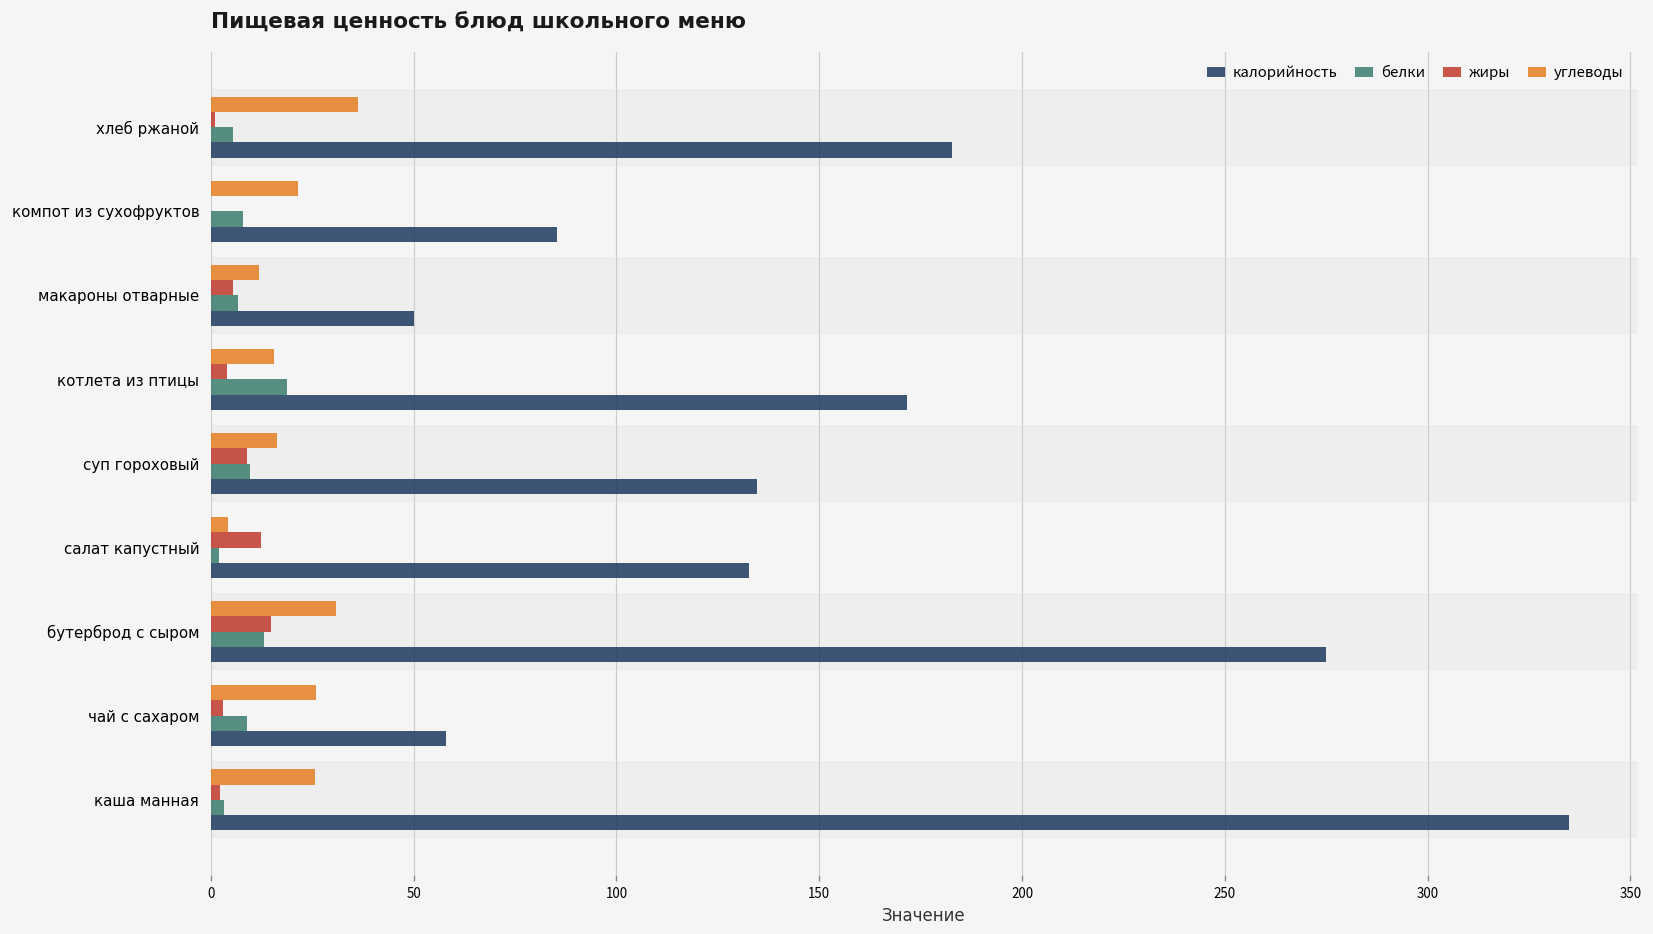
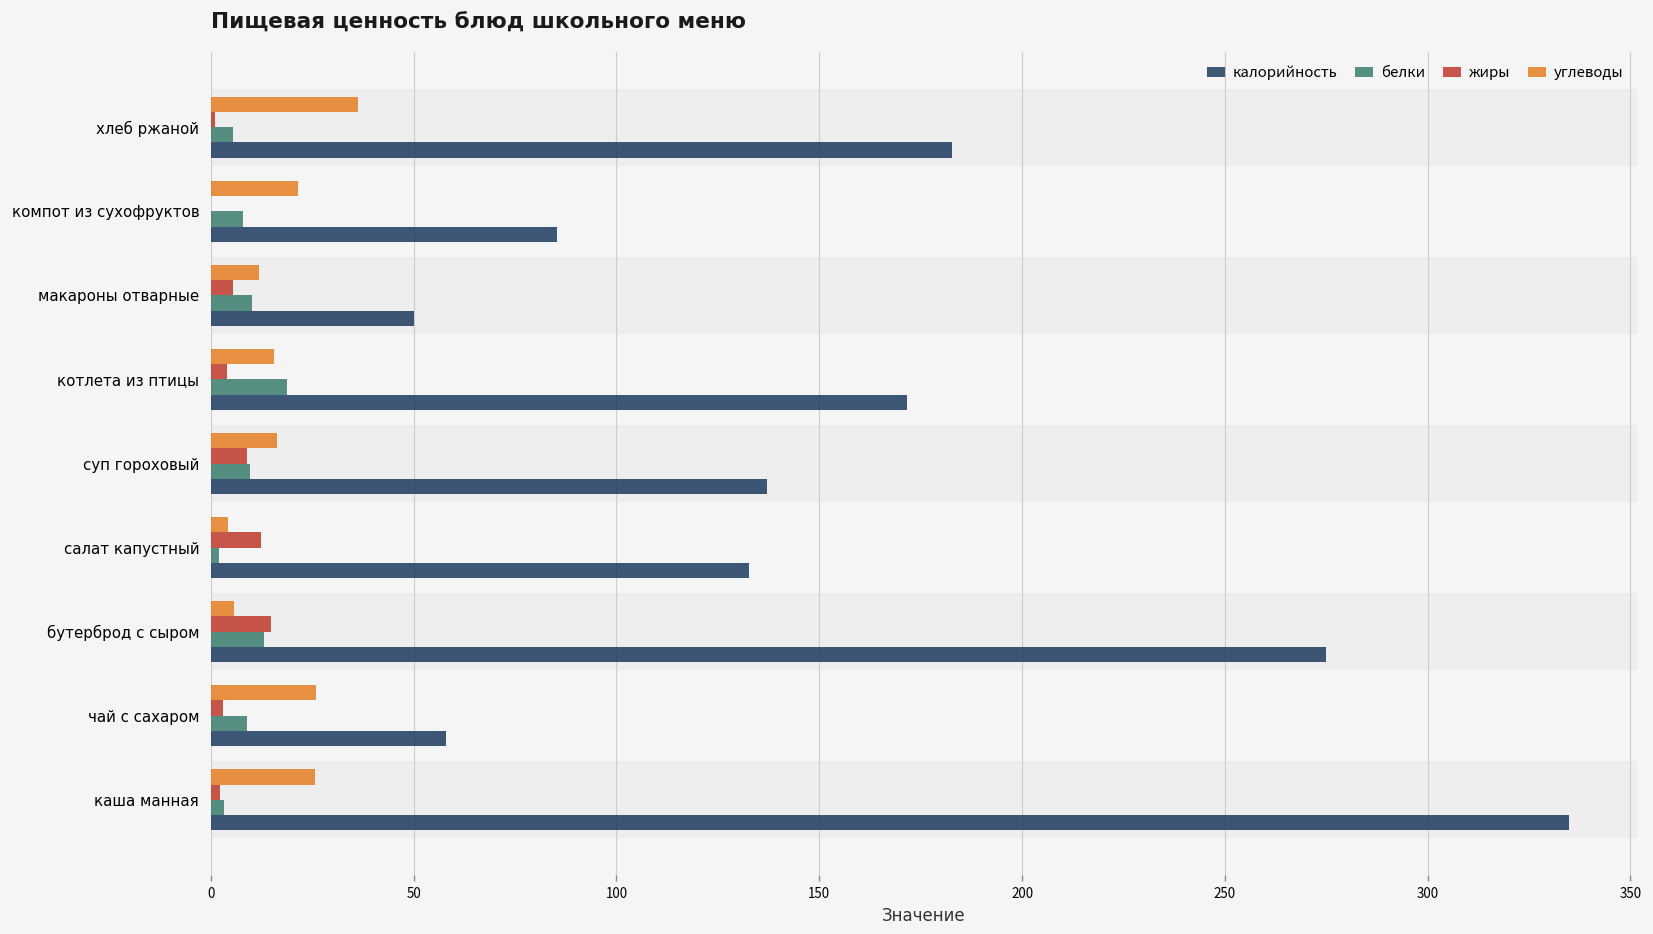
белки, макароны отварные: 7 -> 10
калорийность, суп гороховый: 135 -> 137
углеводы, бутерброд с сыром: 31 -> 6
